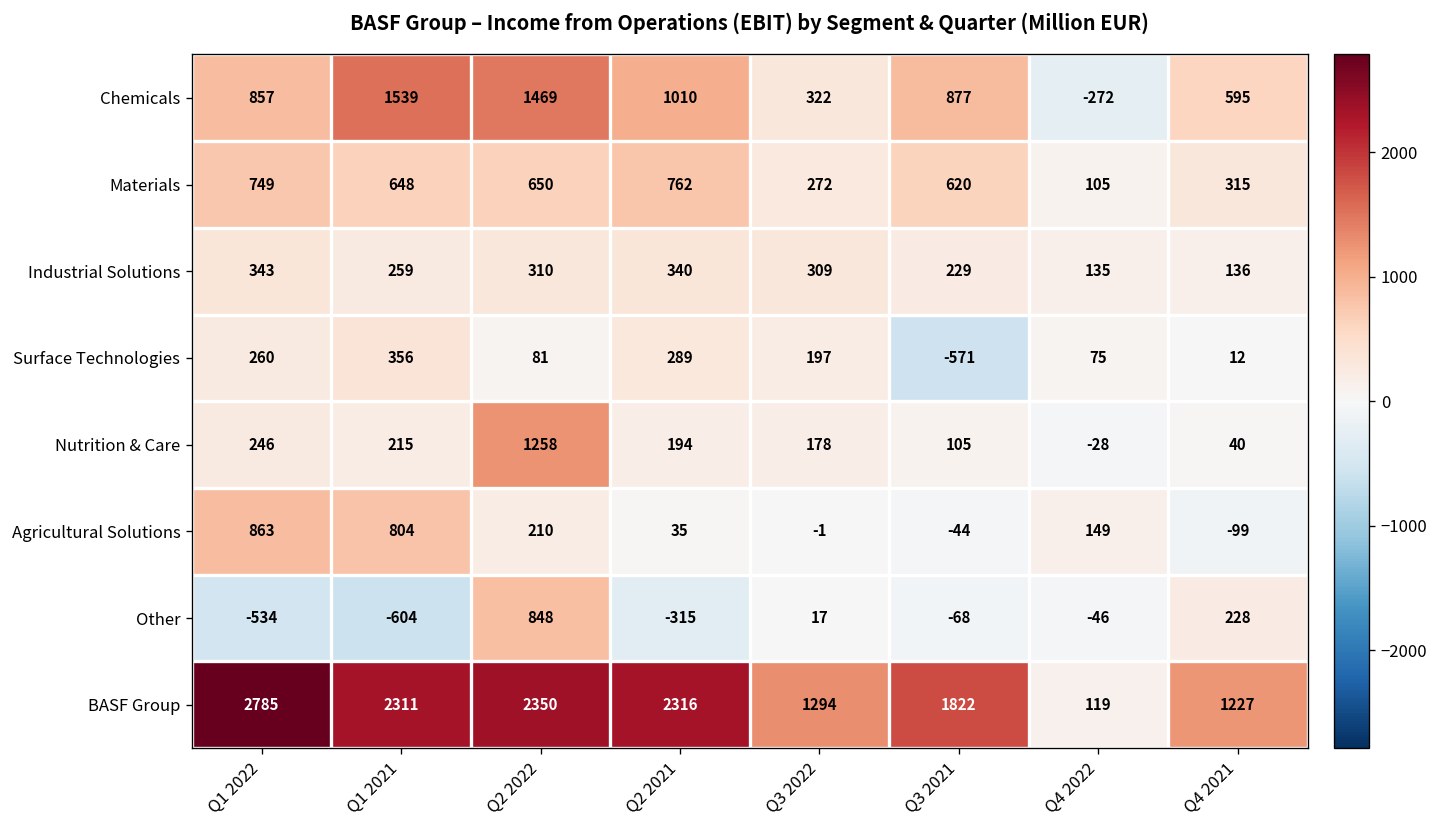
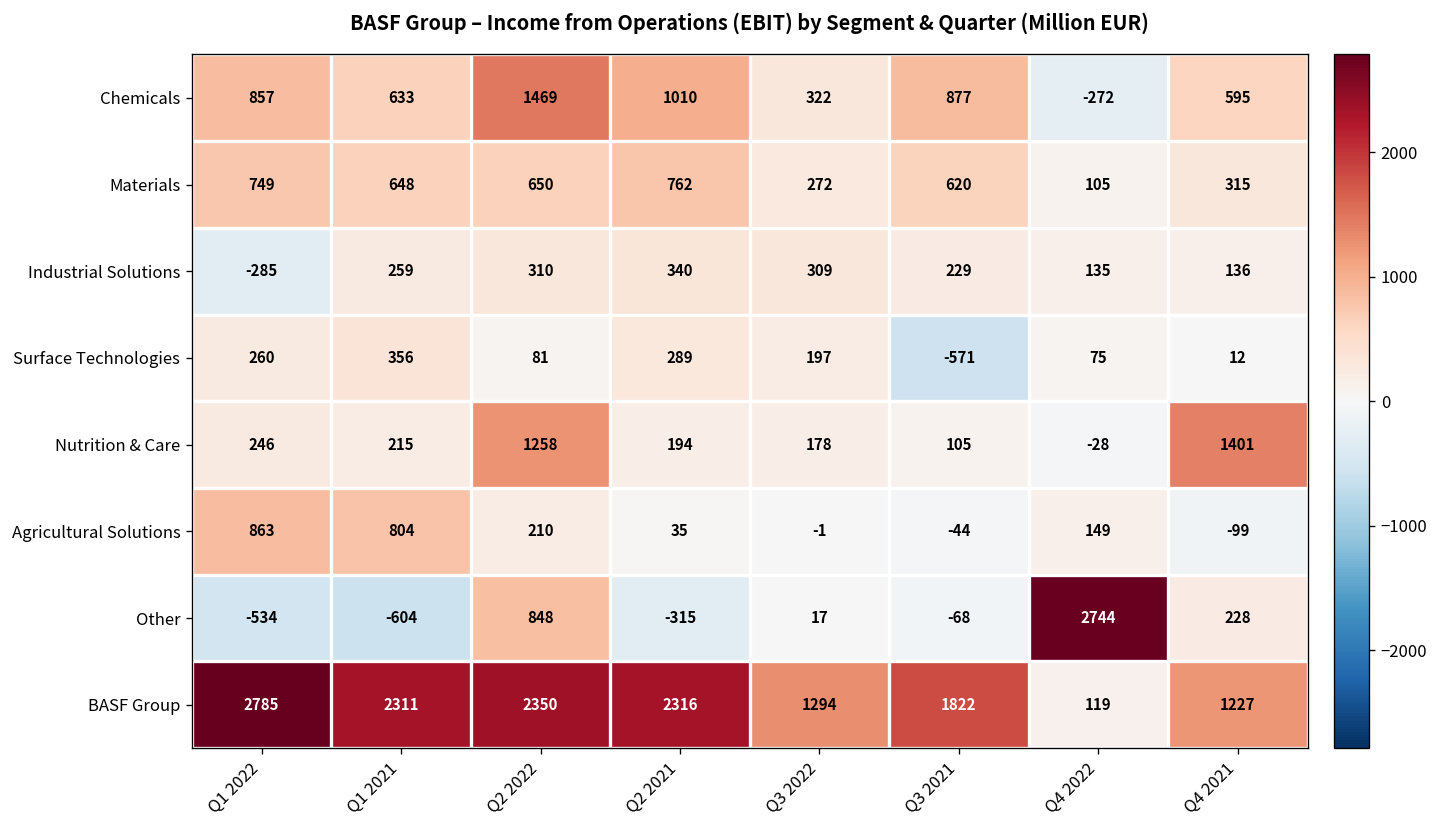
Chemicals, Q1 2021: 1539 -> 633
Industrial Solutions, Q1 2022: 343 -> -285
Nutrition & Care, Q4 2021: 40 -> 1401
Other, Q4 2022: -46 -> 2744
